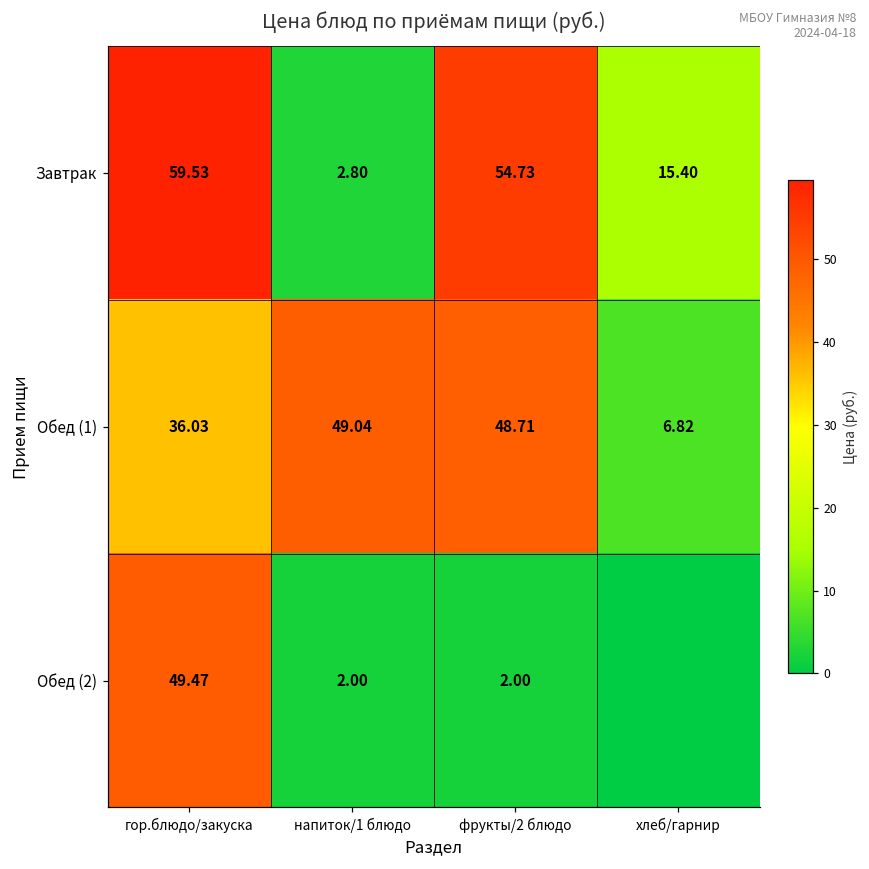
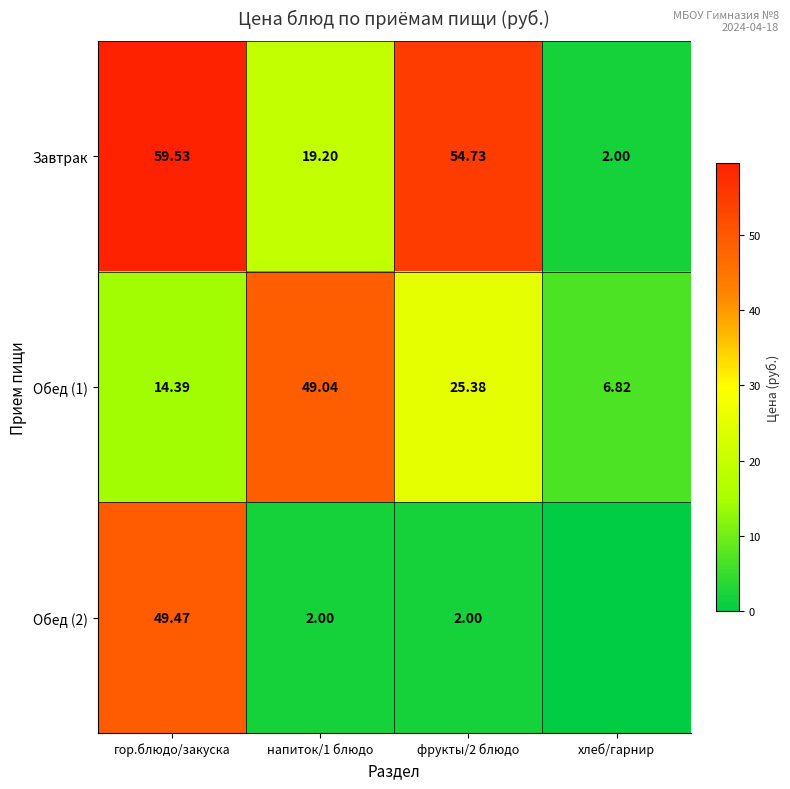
Завтрак, напиток/1 блюдо: 2.80 -> 19.20
Завтрак, хлеб/гарнир: 15.40 -> 2.00
Обед (1), гор.блюдо/закуска: 36.03 -> 14.39
Обед (1), фрукты/2 блюдо: 48.71 -> 25.38
